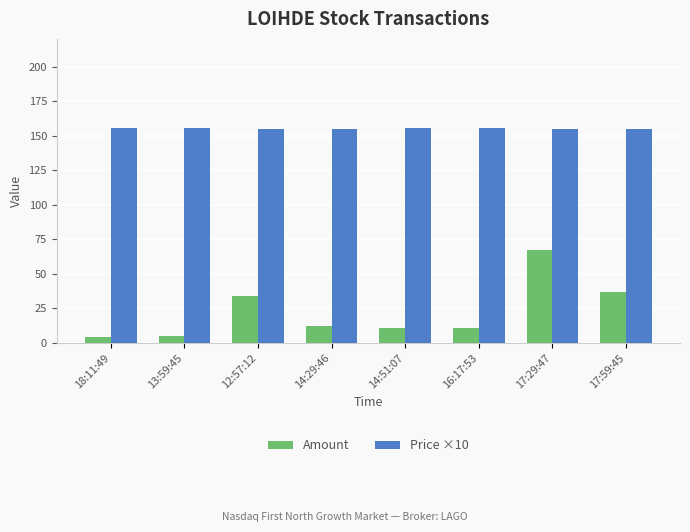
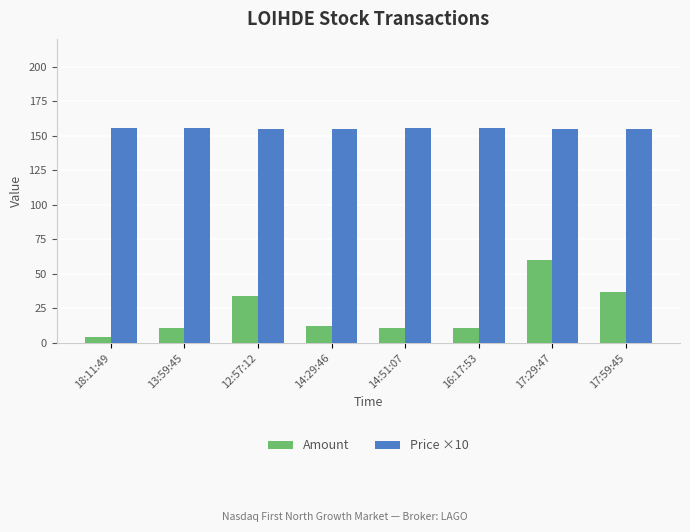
Amount, 13:59:45: 5 -> 11
Amount, 17:29:47: 67 -> 60
